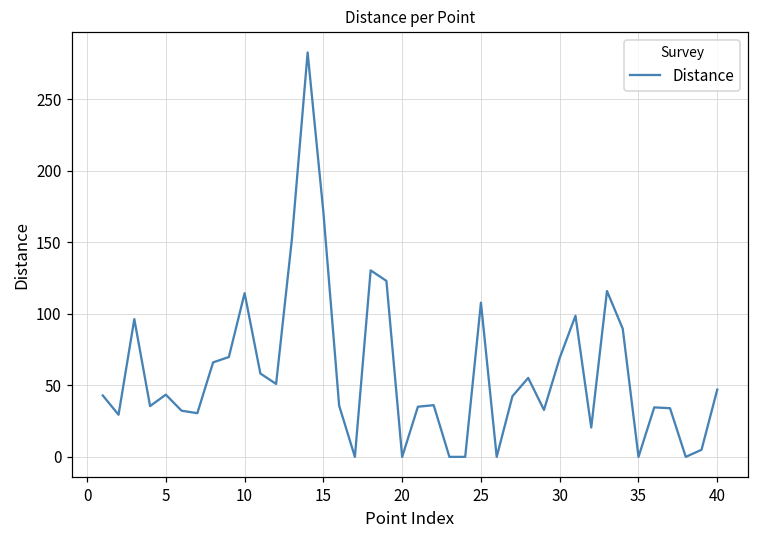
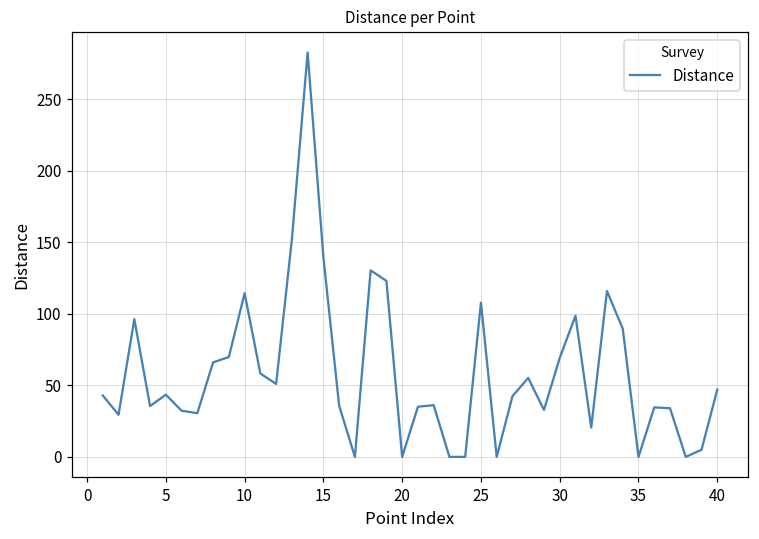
15: 171 -> 140
